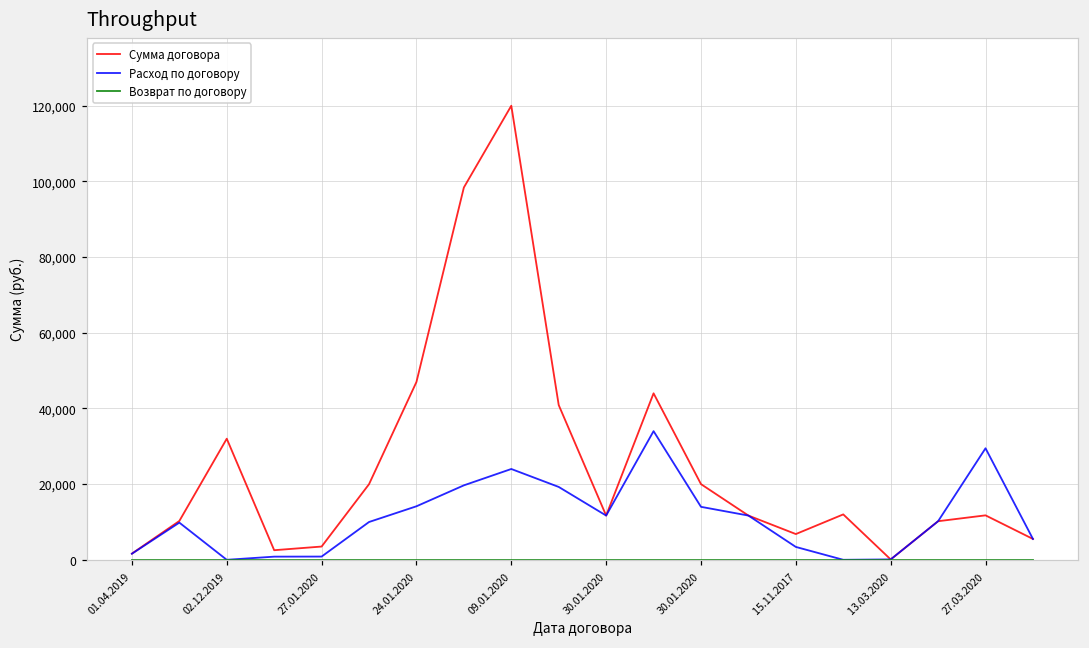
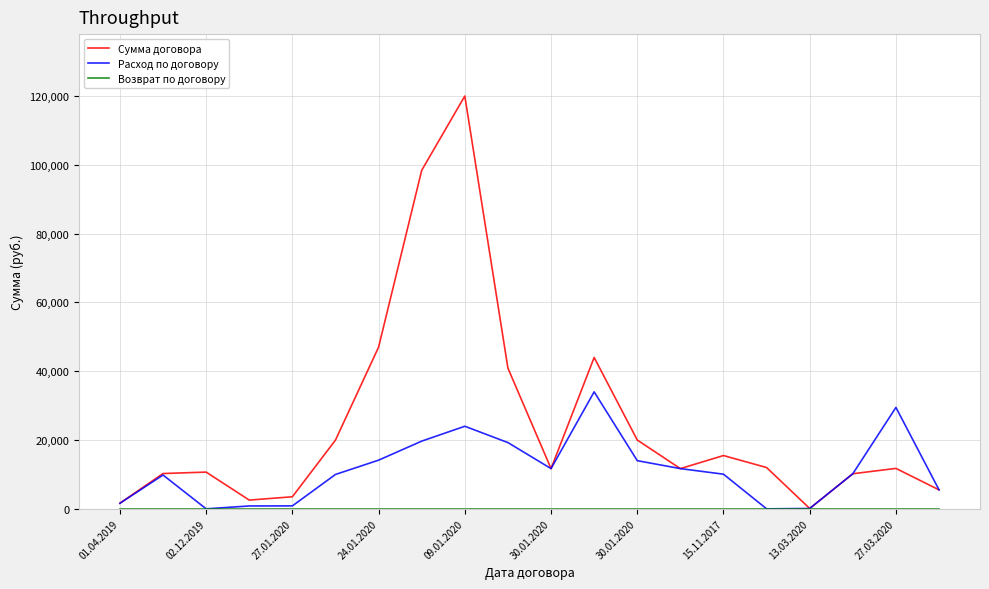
Сумма договора, 02.12.2019: 32,000 -> 11,000
Сумма договора, 15.11.2017: 7,000 -> 15,000
Расход по договору, 15.11.2017: 3,000 -> 10,000
